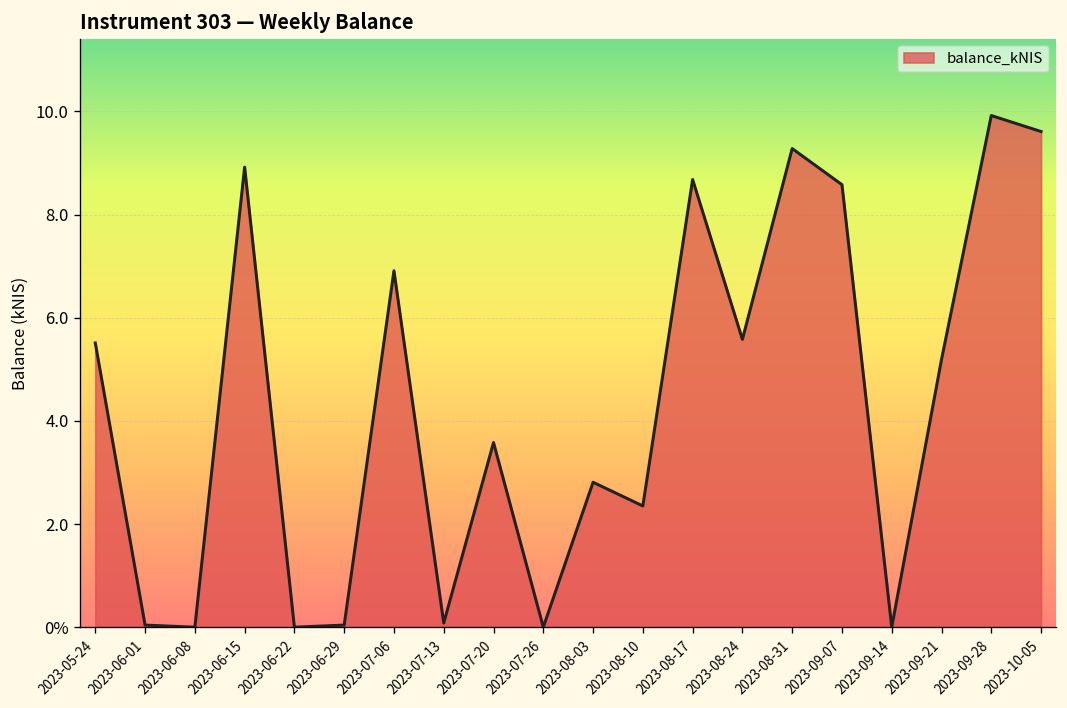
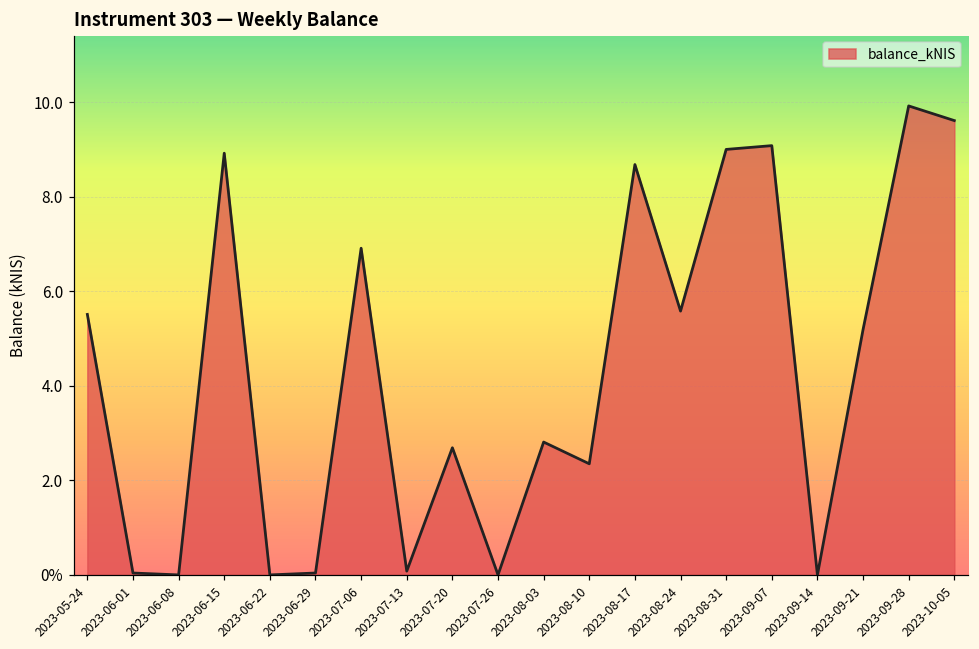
2023-07-20: 3.6 -> 2.7
2023-08-31: 9.3 -> 9.0
2023-09-07: 8.6 -> 9.1
